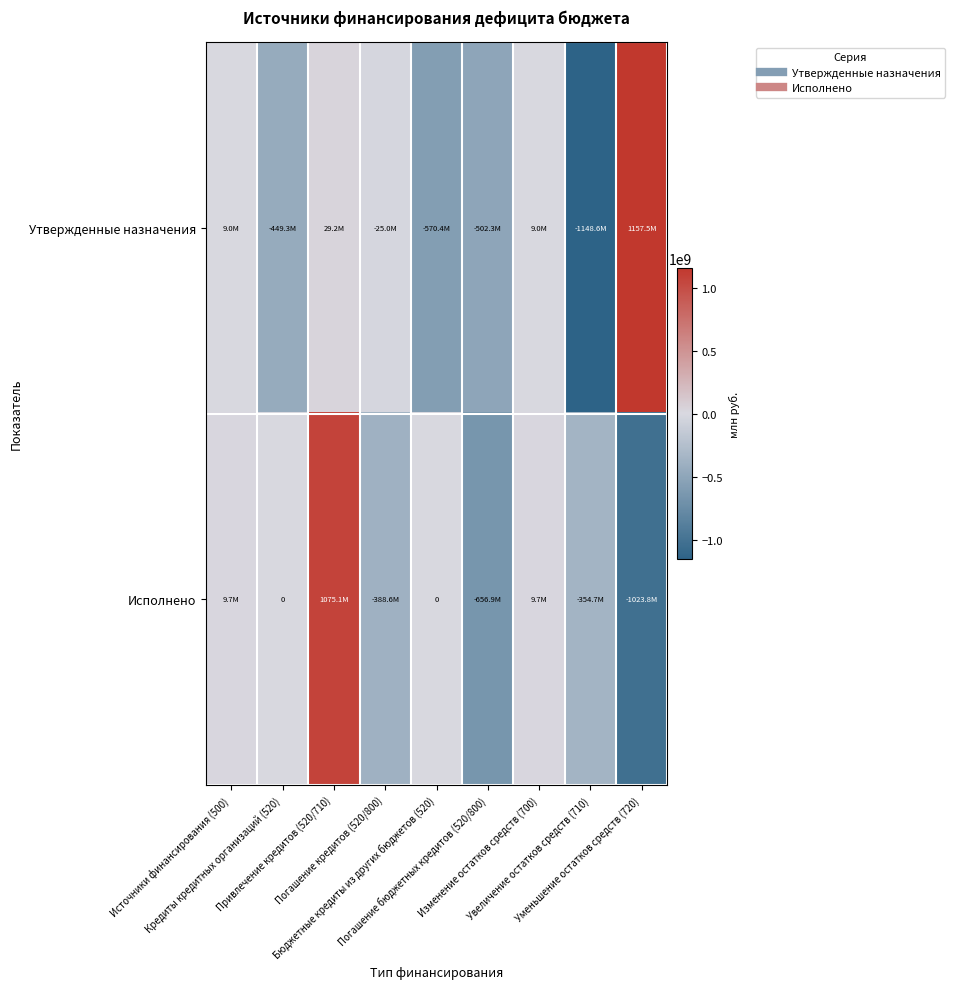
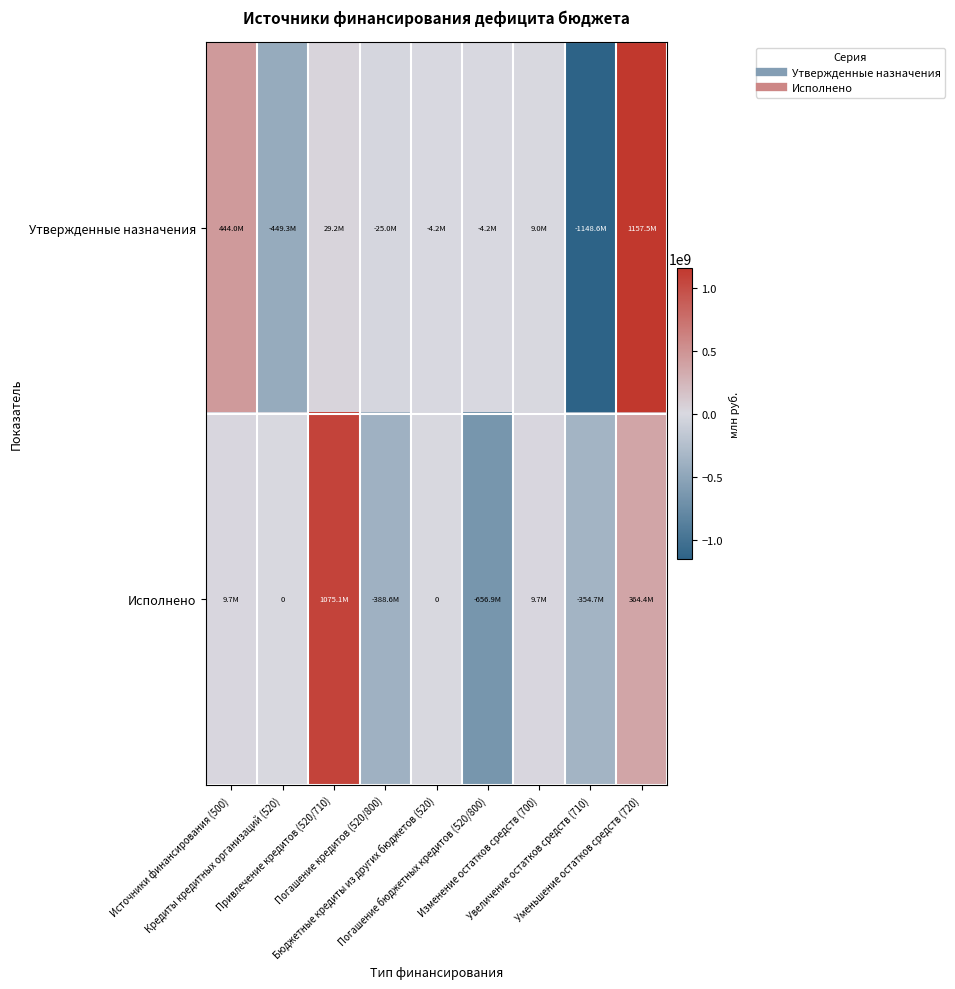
Утвержденные назначения, Источники финансирования (500): 9.0M -> 444.0M
Утвержденные назначения, Бюджетные кредиты из других бюджетов (520): -570.4M -> -4.2M
Утвержденные назначения, Погашение бюджетных кредитов (520/800): -502.3M -> -4.2M
Исполнено, Уменьшение остатков средств (720): -1023.8M -> 364.4M
